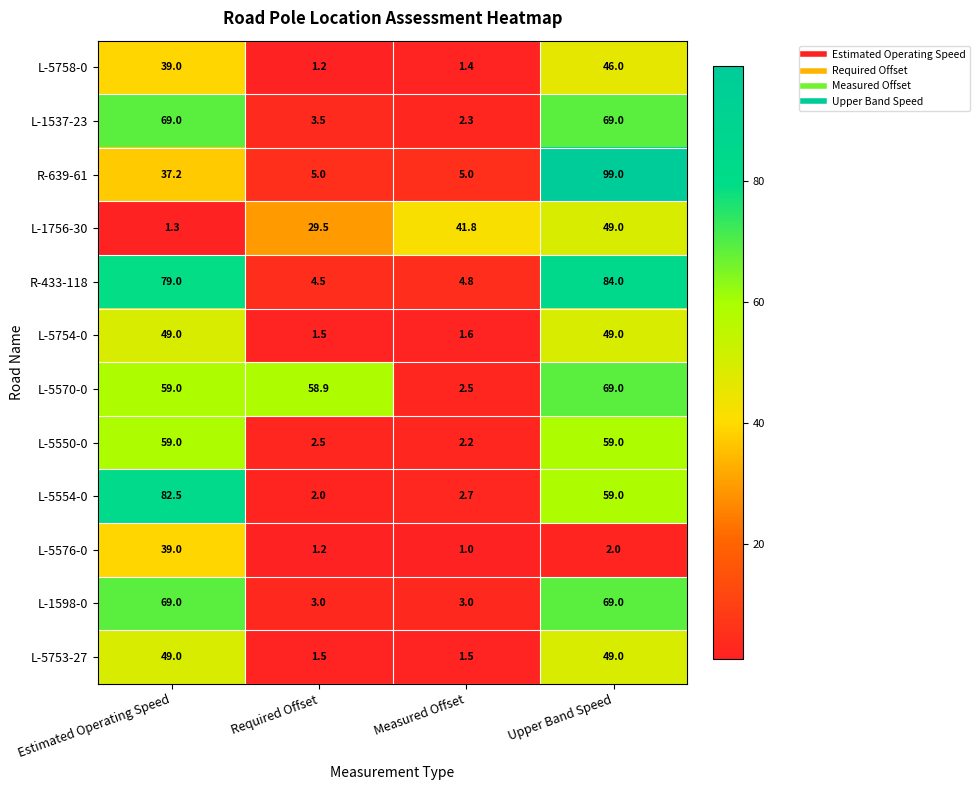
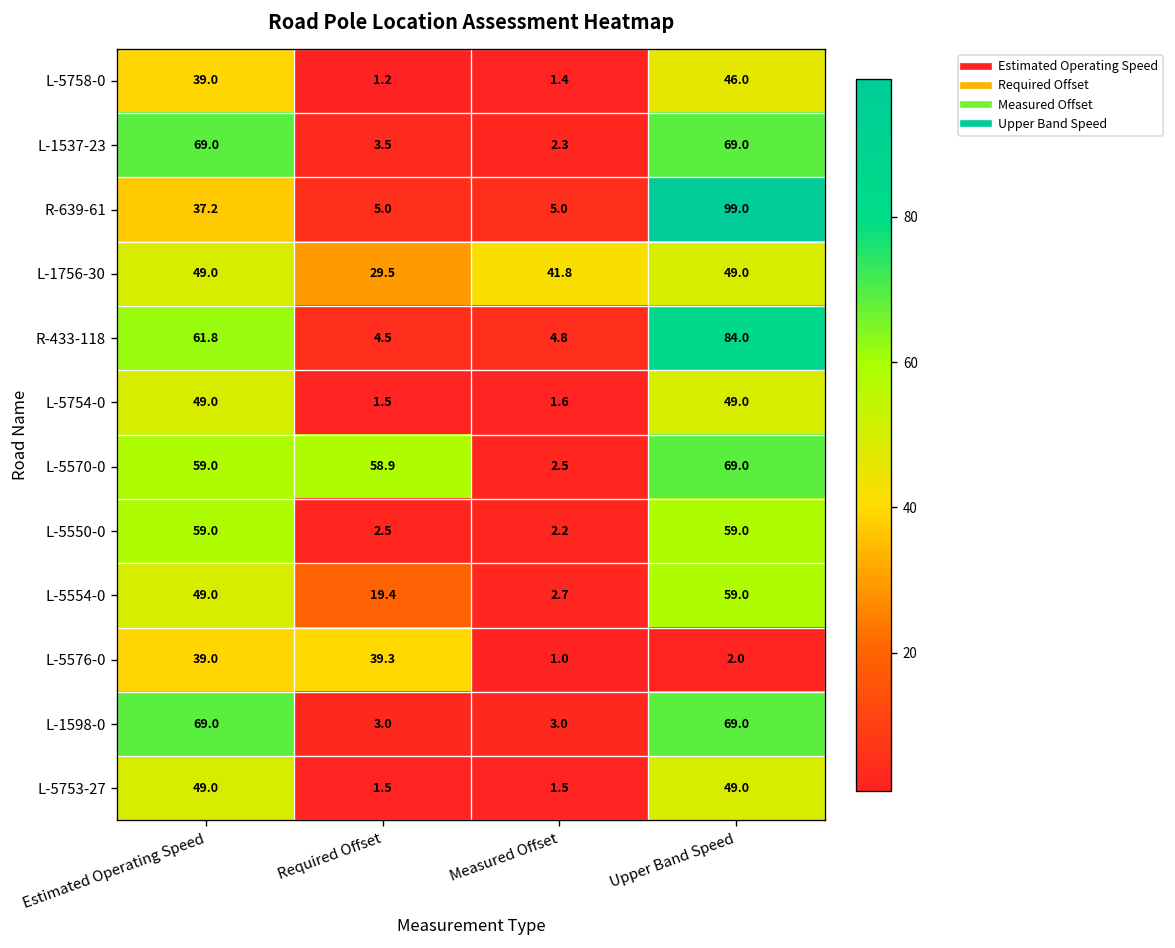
L-1756-30, Estimated Operating Speed: 1.3 -> 49.0
R-433-118, Estimated Operating Speed: 79.0 -> 61.8
L-5554-0, Estimated Operating Speed: 82.5 -> 49.0
L-5554-0, Required Offset: 2.0 -> 19.4
L-5576-0, Required Offset: 1.2 -> 39.3
